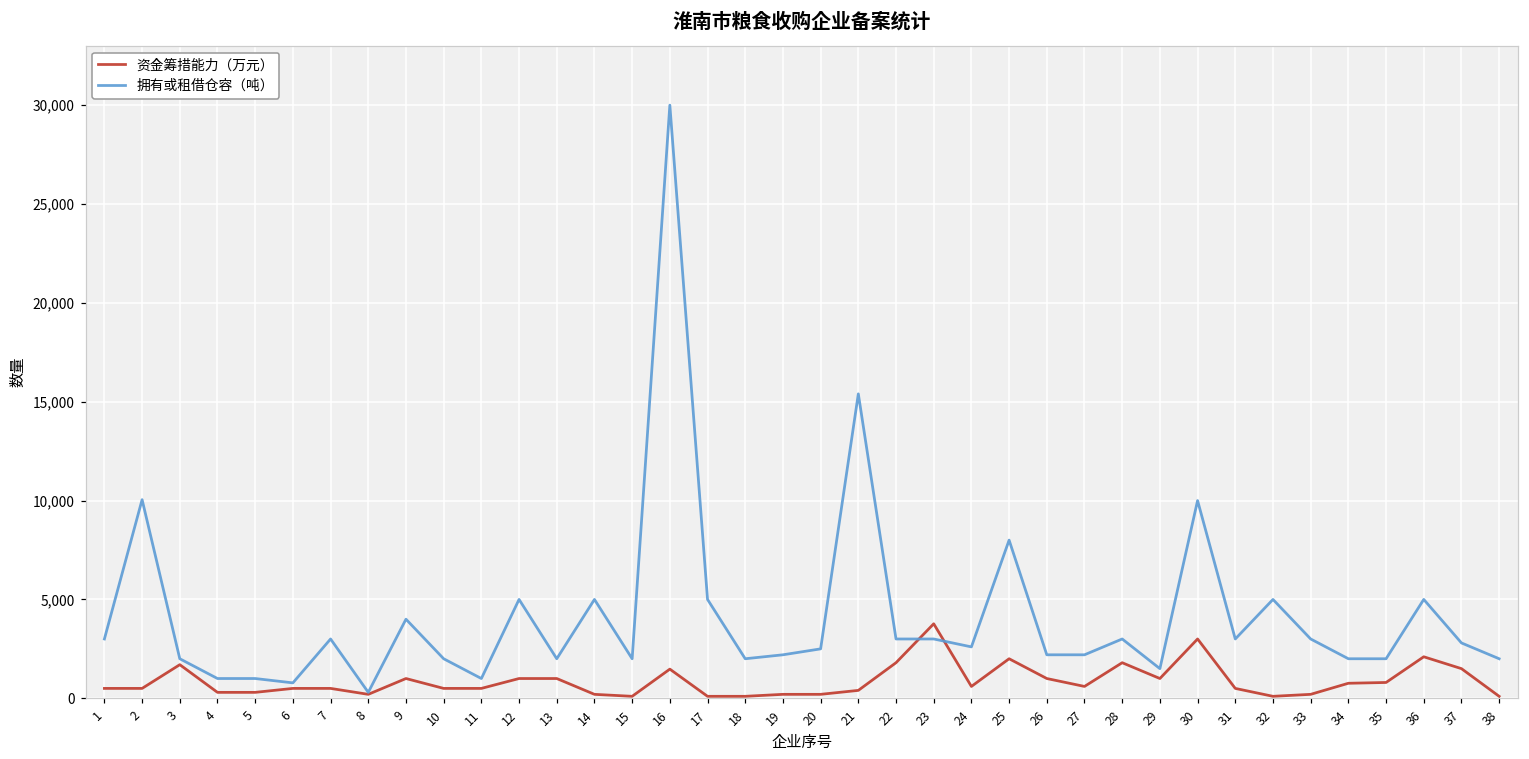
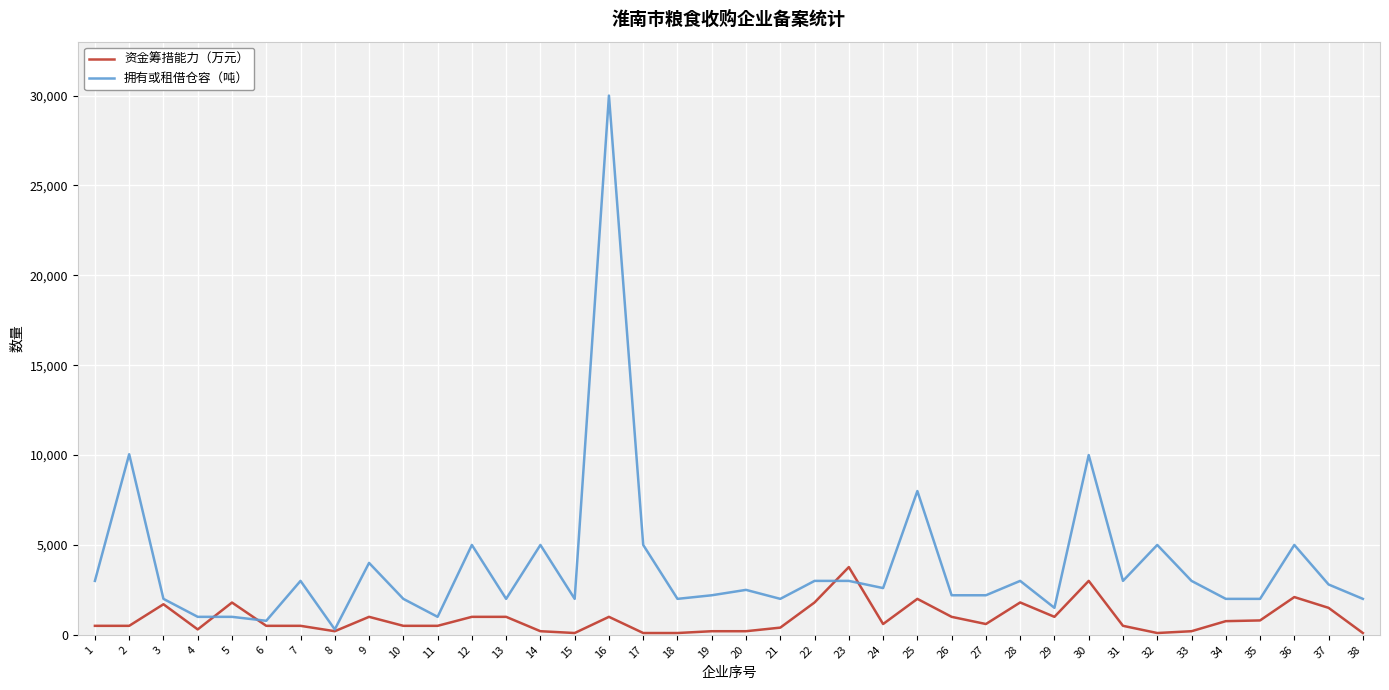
资金筹措能力（万元）, 5: 300 -> 1,800
资金筹措能力（万元）, 16: 1,500 -> 1,000
拥有或租借仓容（吨）, 21: 15,400 -> 2,000
